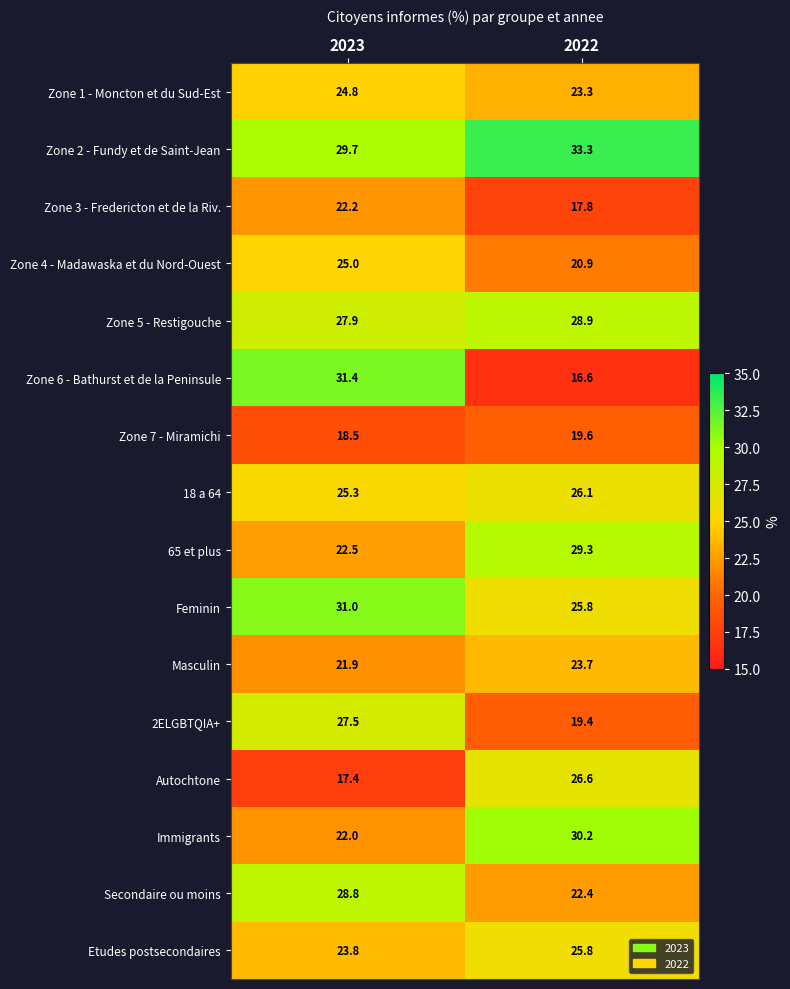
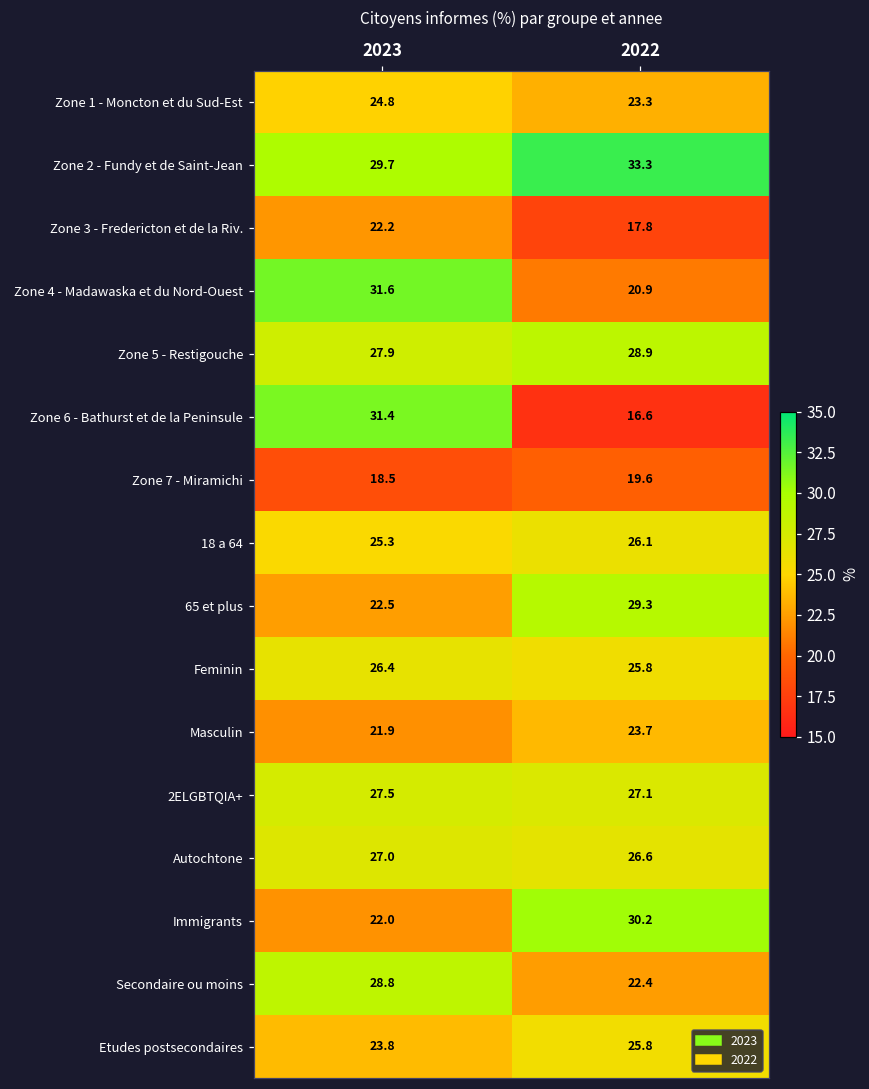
Zone 4 - Madawaska et du Nord-Ouest, 2023: 25.0 -> 31.6
Feminin, 2023: 31.0 -> 26.4
2ELGBTQIA+, 2022: 19.4 -> 27.1
Autochtone, 2023: 17.4 -> 27.0
